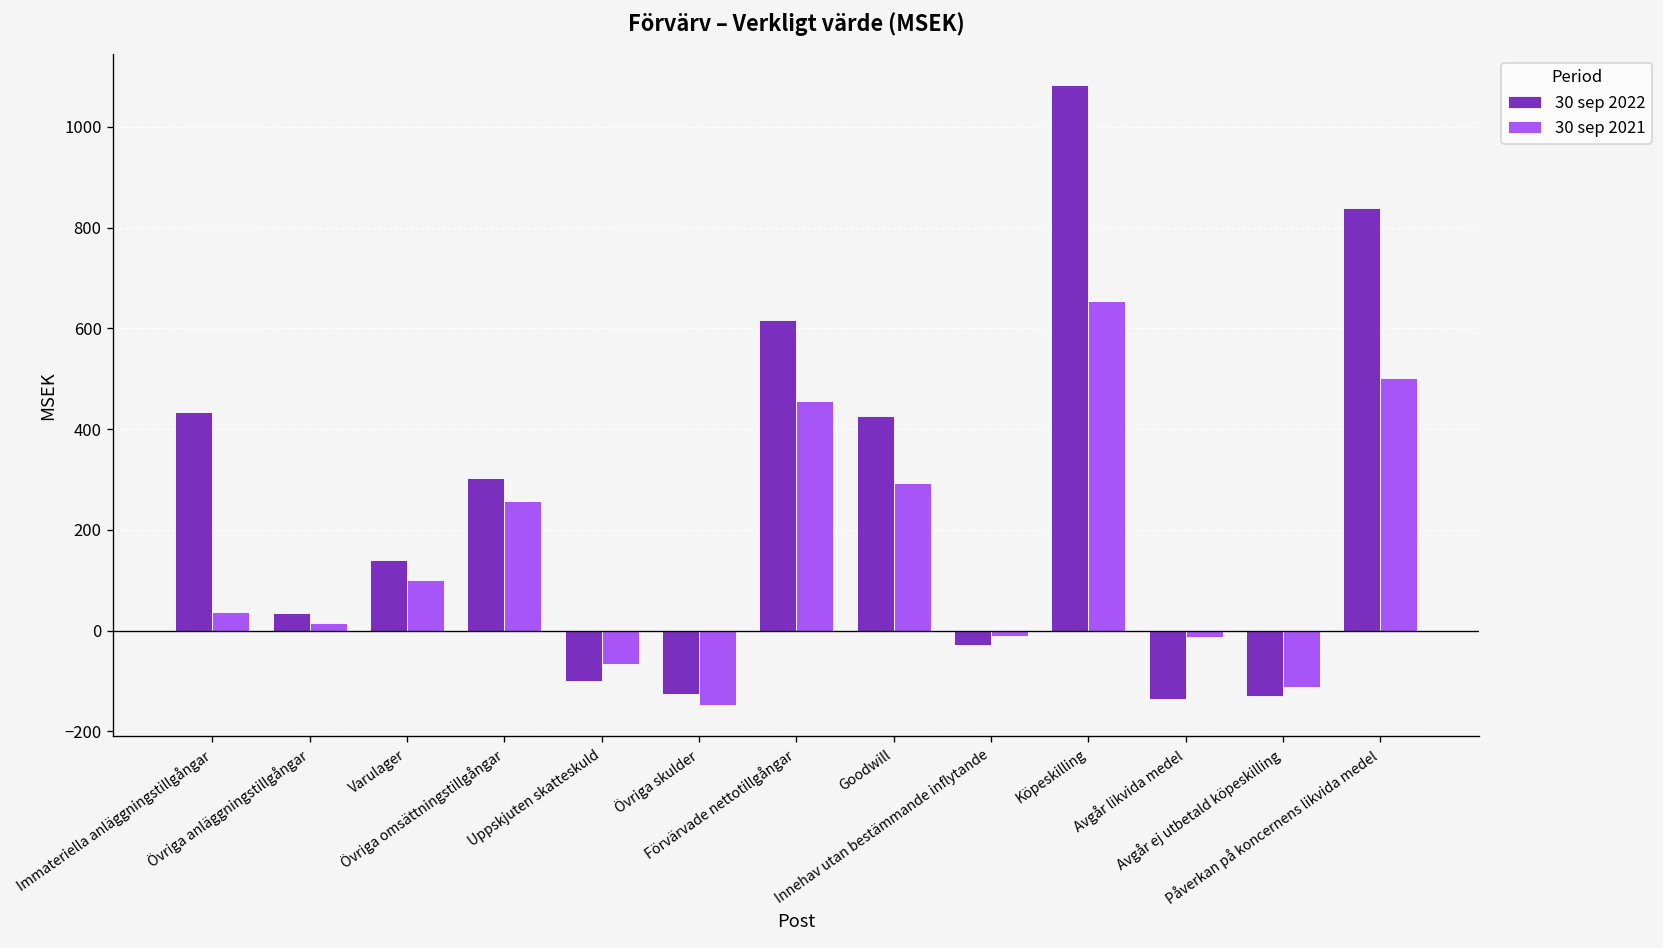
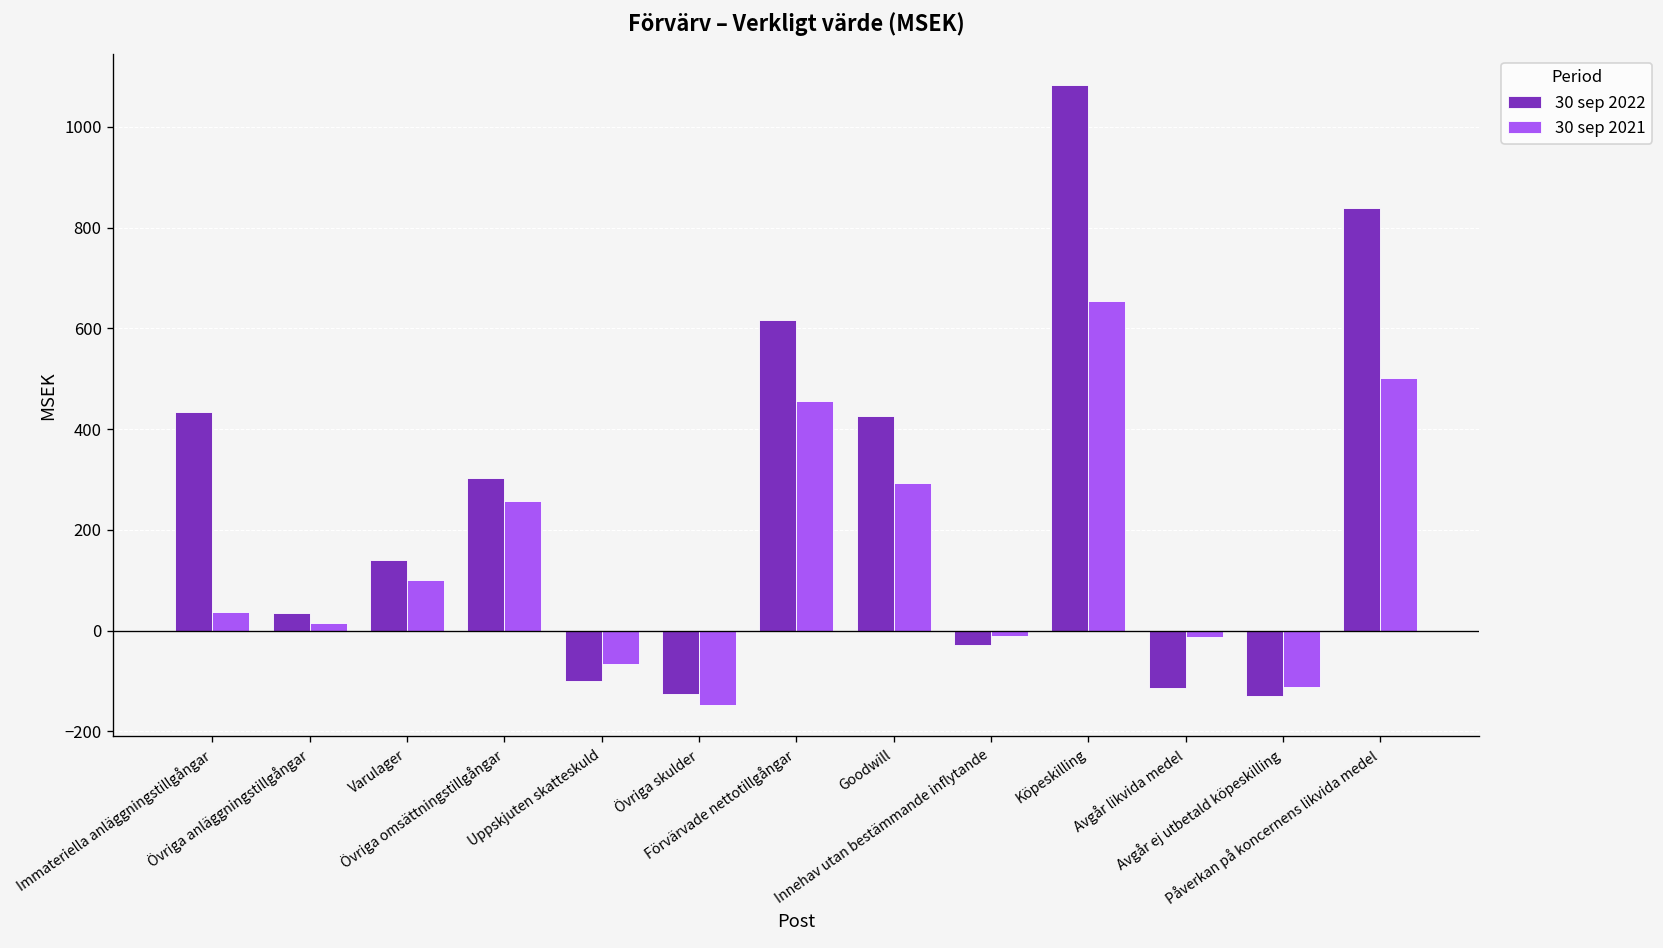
30 sep 2022, Avgår likvida medel: -140 -> -110
